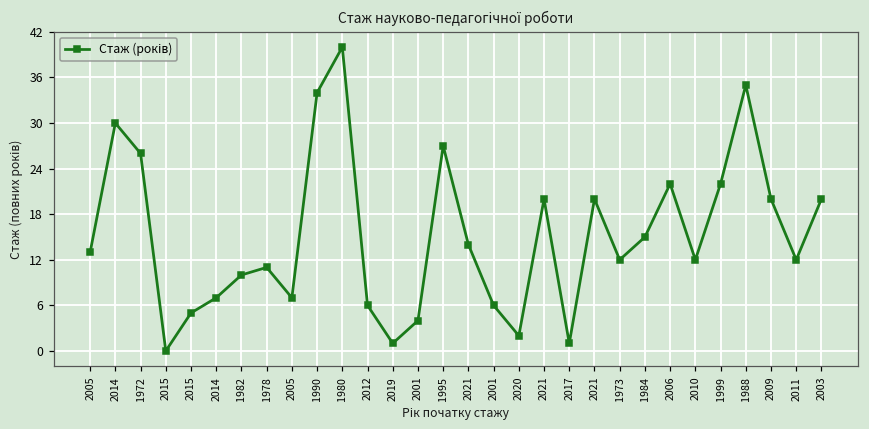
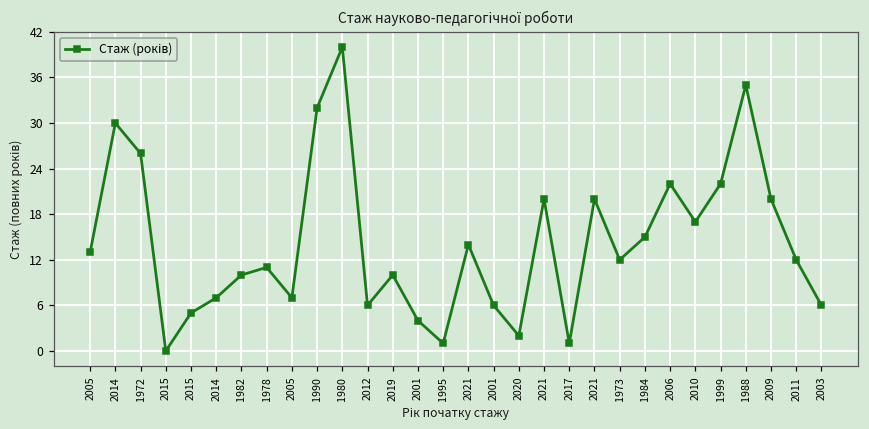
1990: 34 -> 32
2019: 1 -> 10
1995: 27 -> 1
2010: 12 -> 17
2003: 20 -> 6
